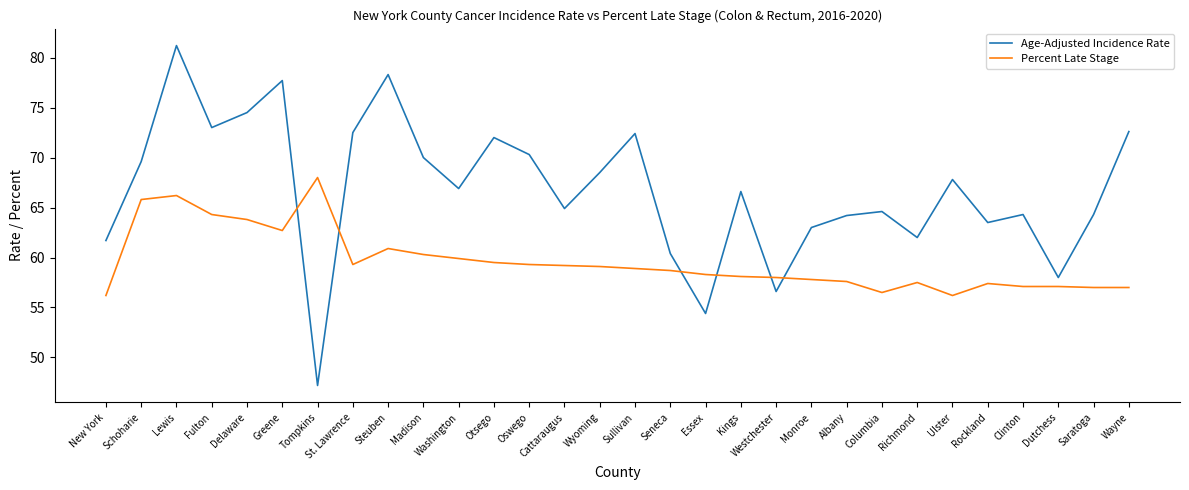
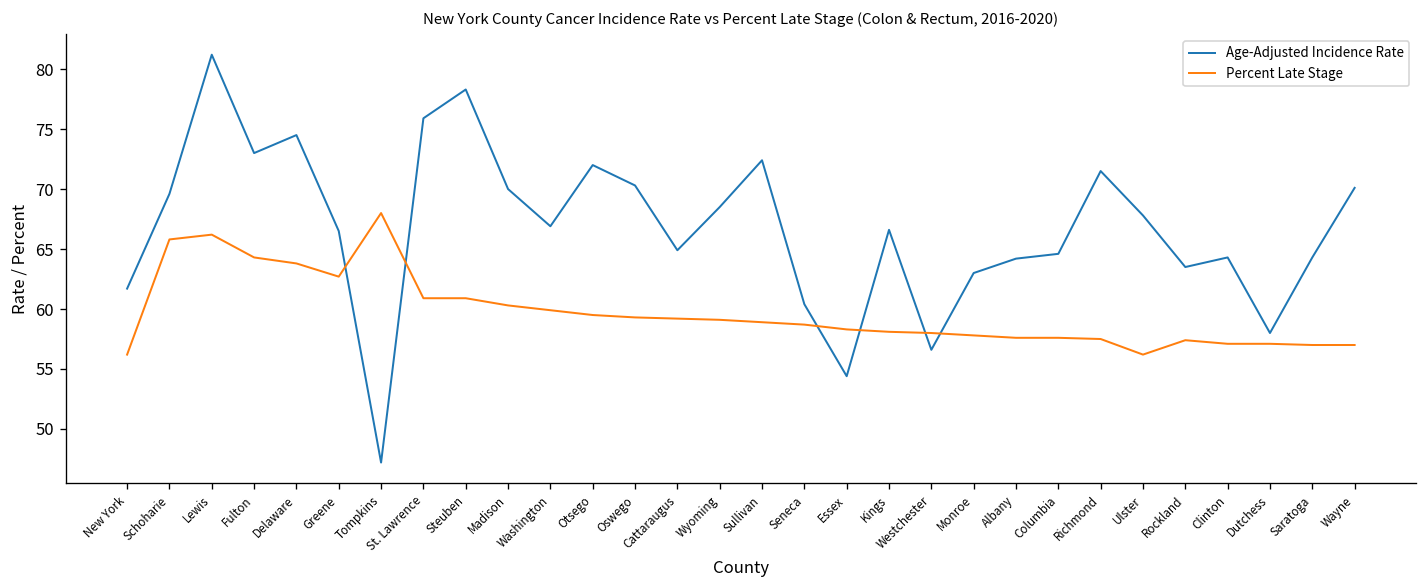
Age-Adjusted Incidence Rate, Greene: 78 -> 67
Age-Adjusted Incidence Rate, St. Lawrence: 73 -> 76
Percent Late Stage, St. Lawrence: 59 -> 61
Percent Late Stage, Columbia: 57 -> 58
Age-Adjusted Incidence Rate, Richmond: 62 -> 72
Age-Adjusted Incidence Rate, Wayne: 73 -> 70
